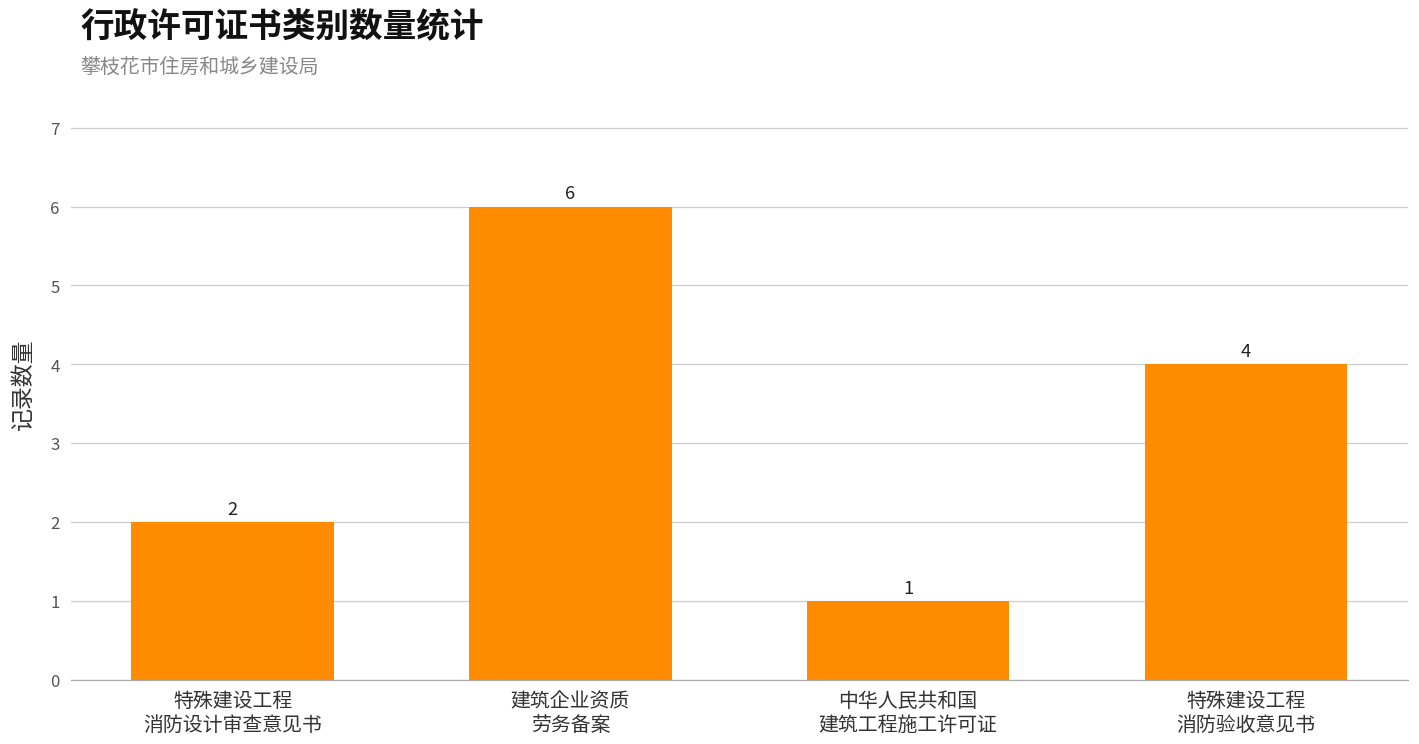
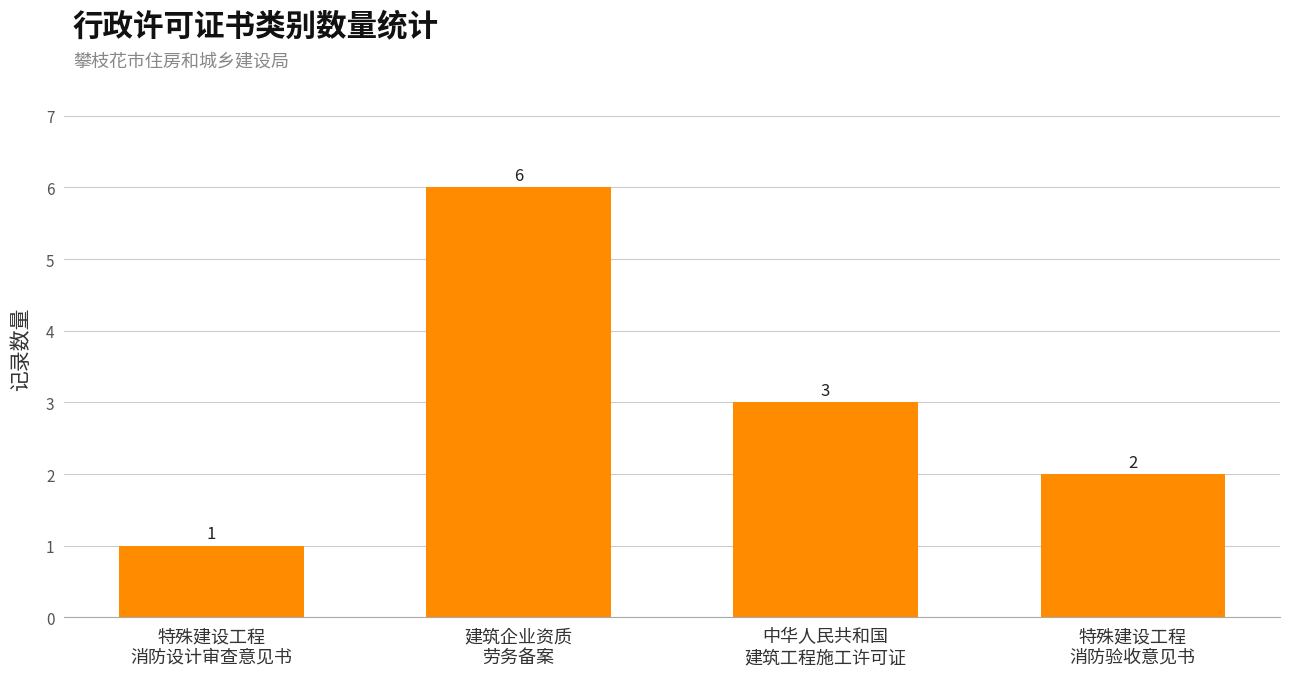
特殊建设工程 消防设计审查意见书: 2 -> 1
中华人民共和国 建筑工程施工许可证: 1 -> 3
特殊建设工程 消防验收意见书: 4 -> 2
